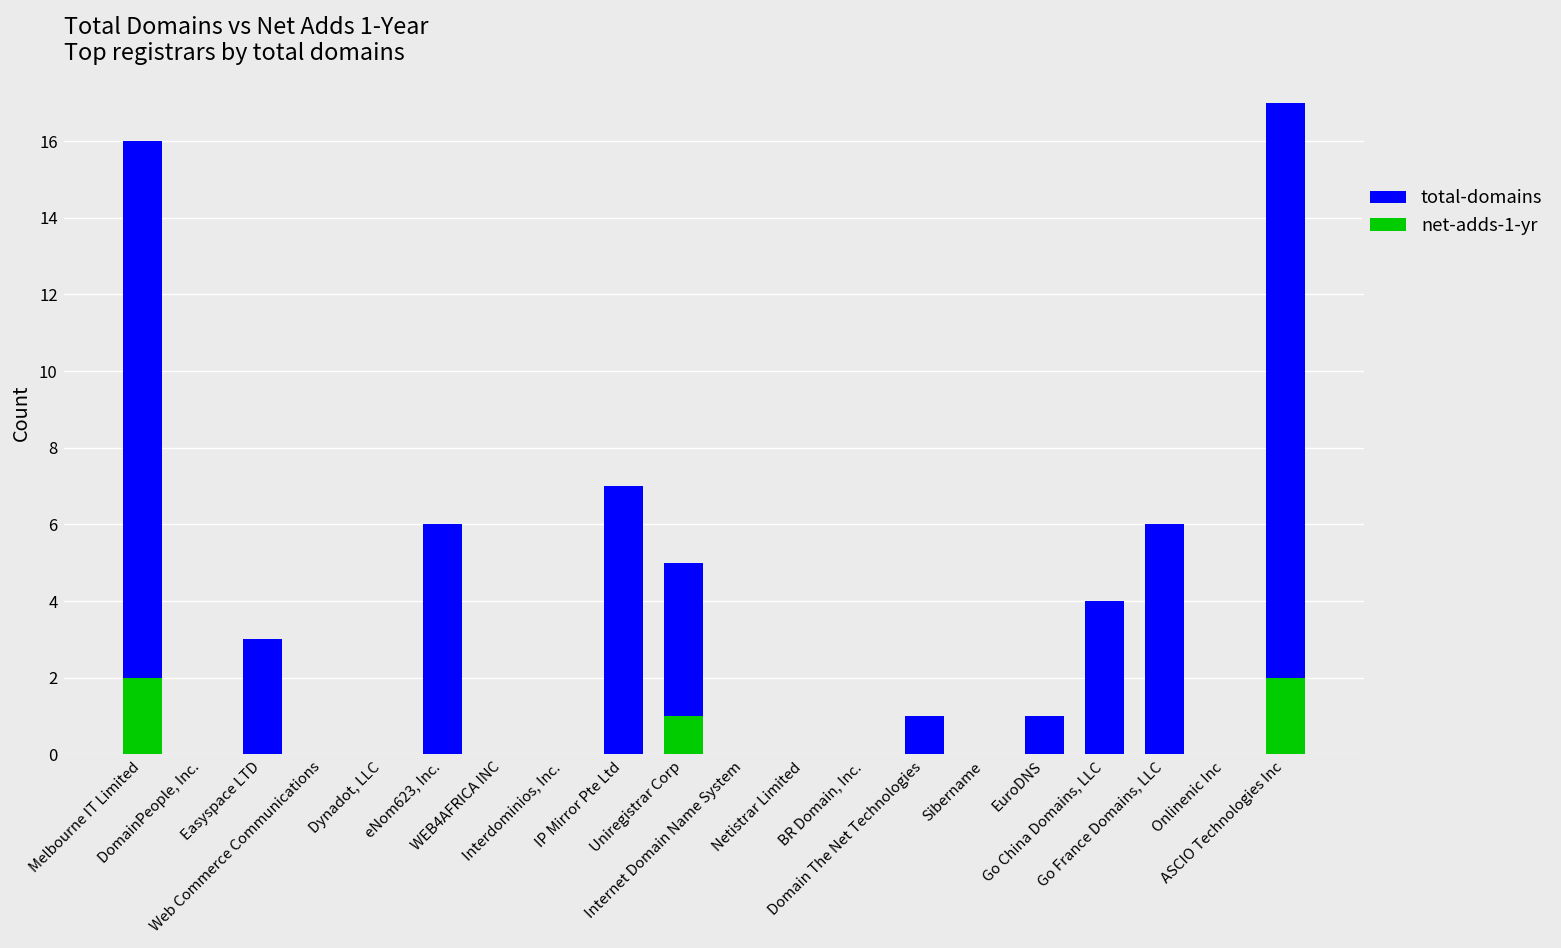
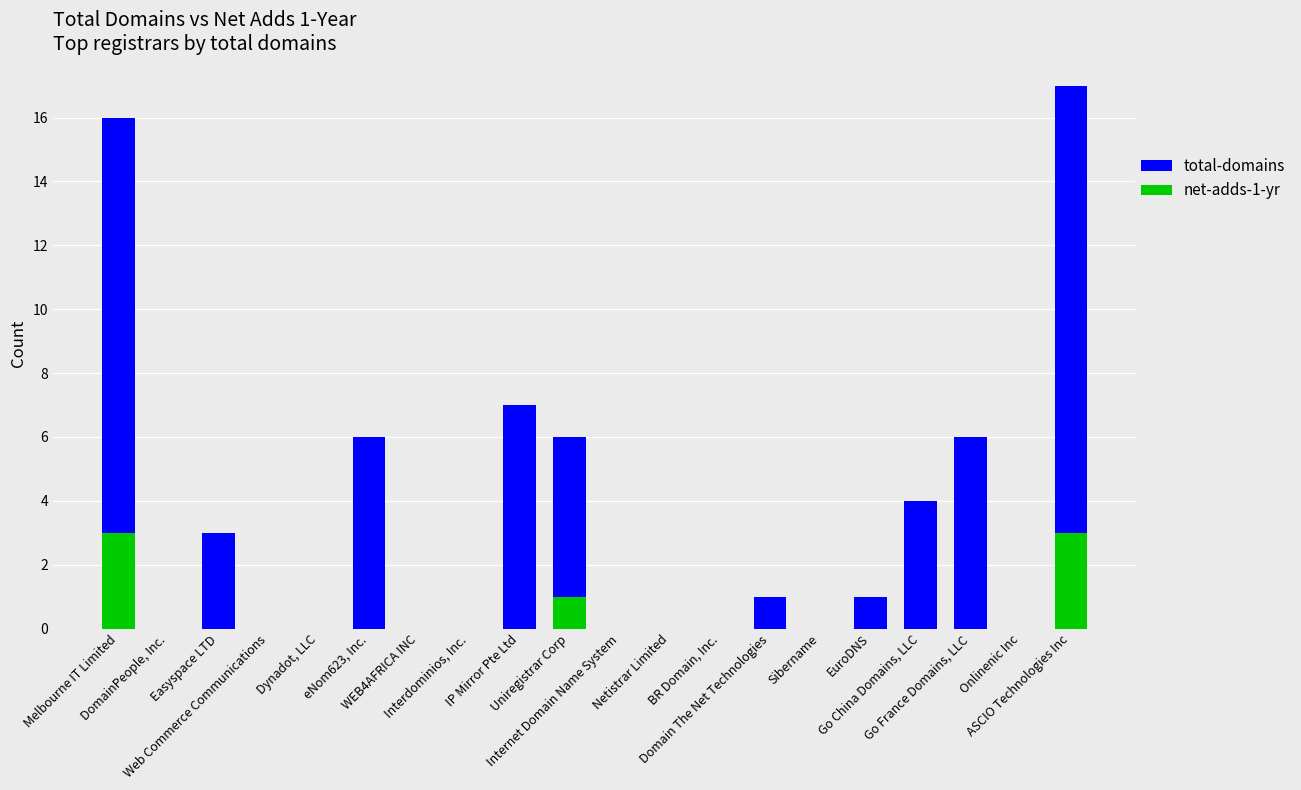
net-adds-1-yr, Melbourne IT Limited: 2 -> 3
total-domains, Uniregistrar Corp: 5 -> 6
net-adds-1-yr, ASCIO Technologies Inc: 2 -> 3
